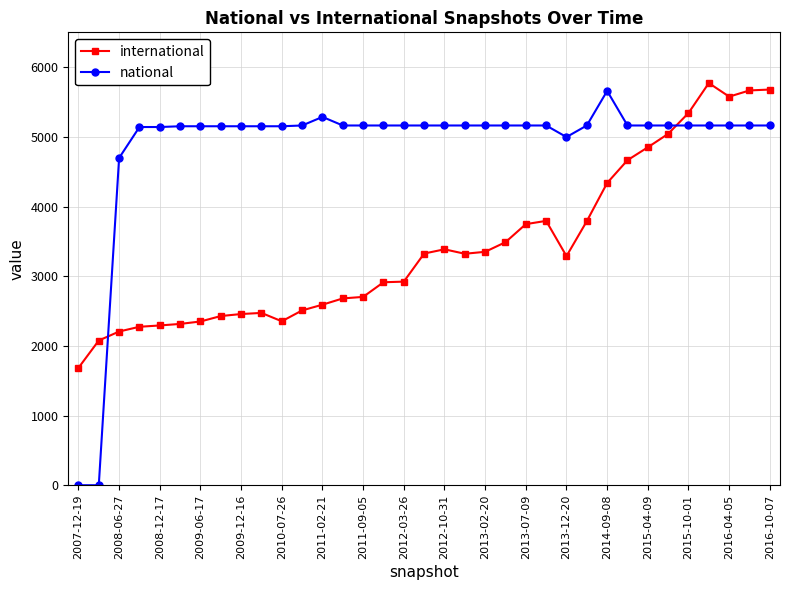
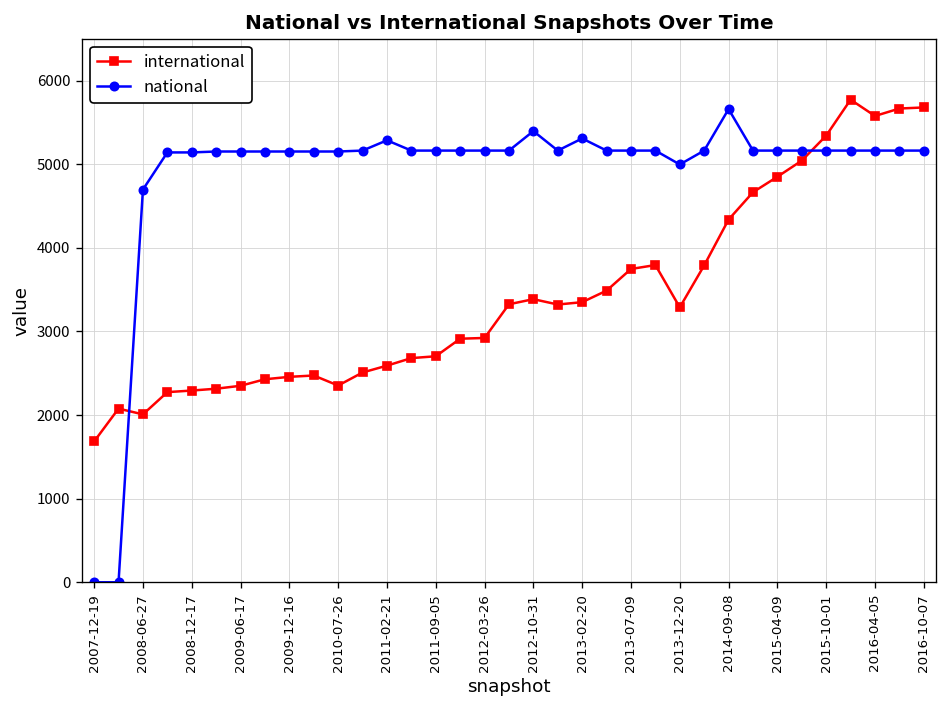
international, 2008-06-27: 2200 -> 2000
national, 2012-10-31: 5200 -> 5400
national, 2013-02-20: 5200 -> 5300
